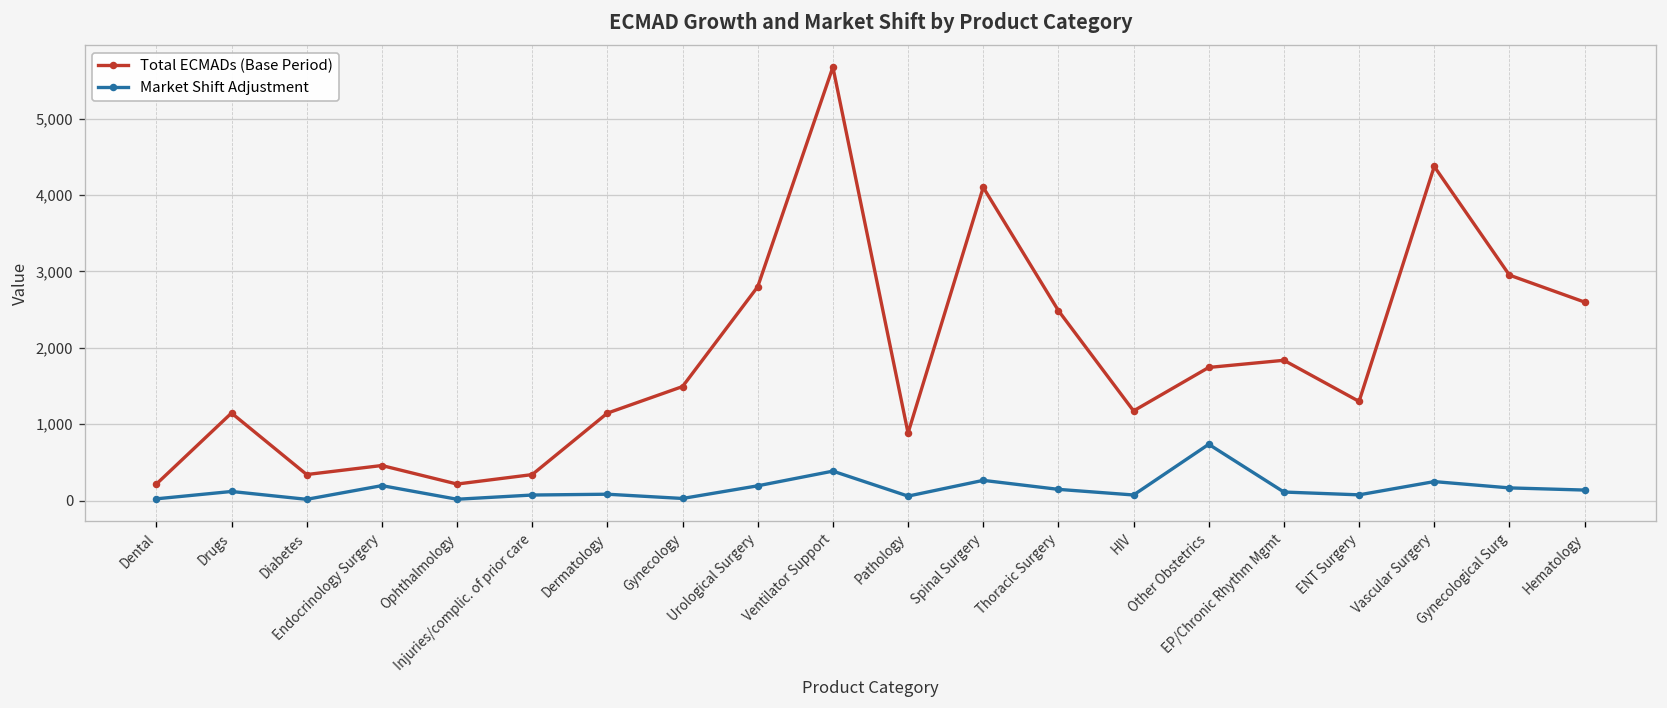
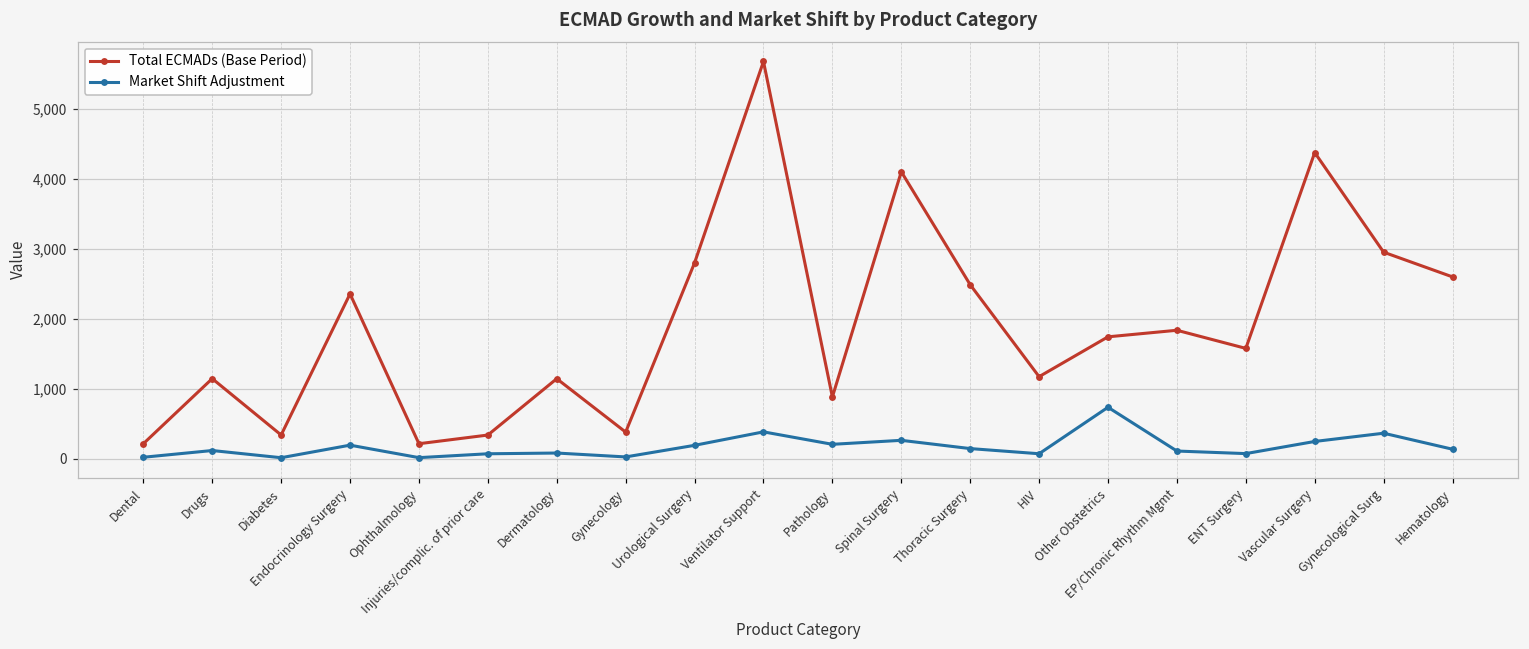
Total ECMADs (Base Period), Endocrinology Surgery: 500 -> 2,400
Total ECMADs (Base Period), Gynecology: 1,500 -> 400
Market Shift Adjustment, Pathology: 100 -> 200
Total ECMADs (Base Period), ENT Surgery: 1,300 -> 1,600
Market Shift Adjustment, Gynecological Surg: 200 -> 400
